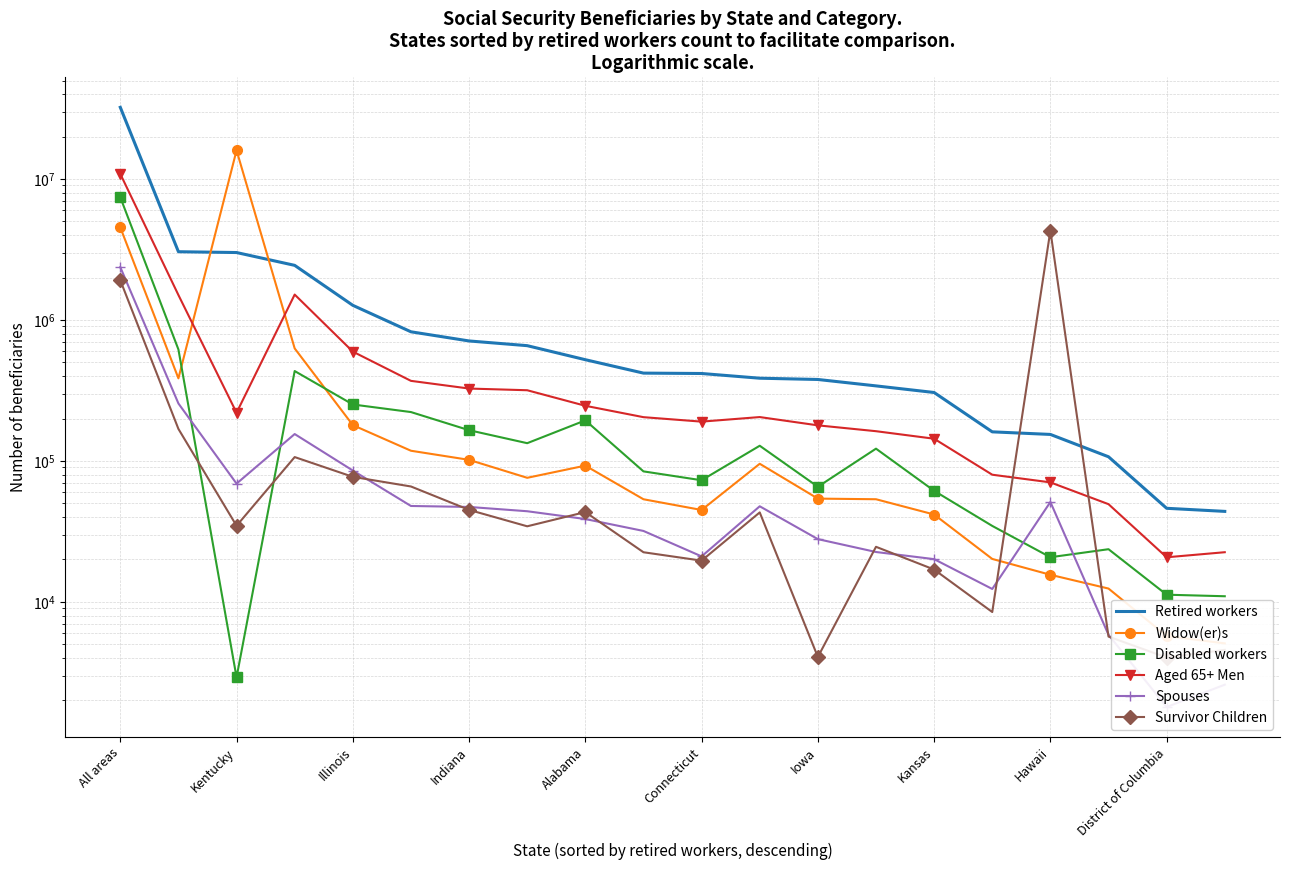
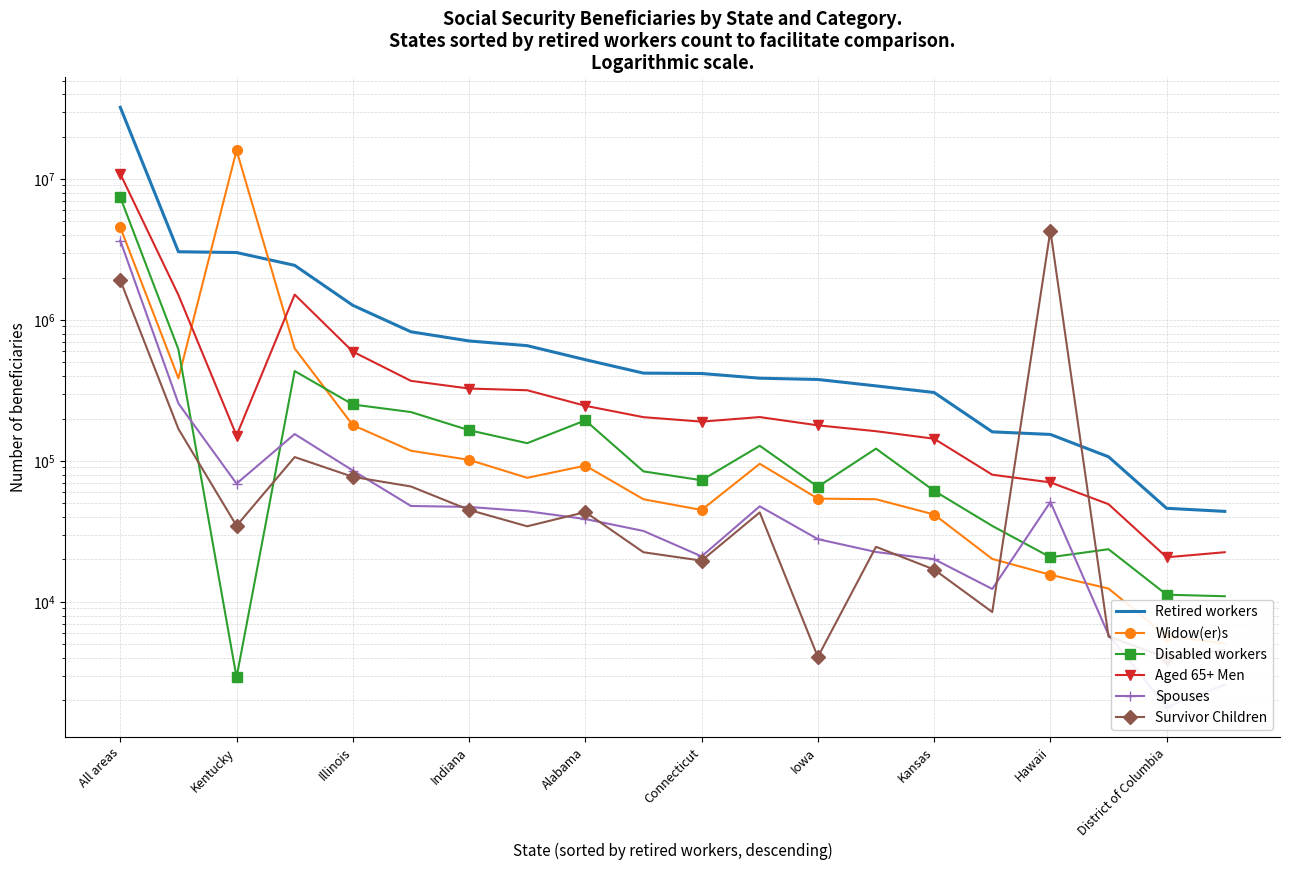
Spouses, All areas: 2400000 -> 3700000
Aged 65+ Men, Kentucky: 220000 -> 150000
